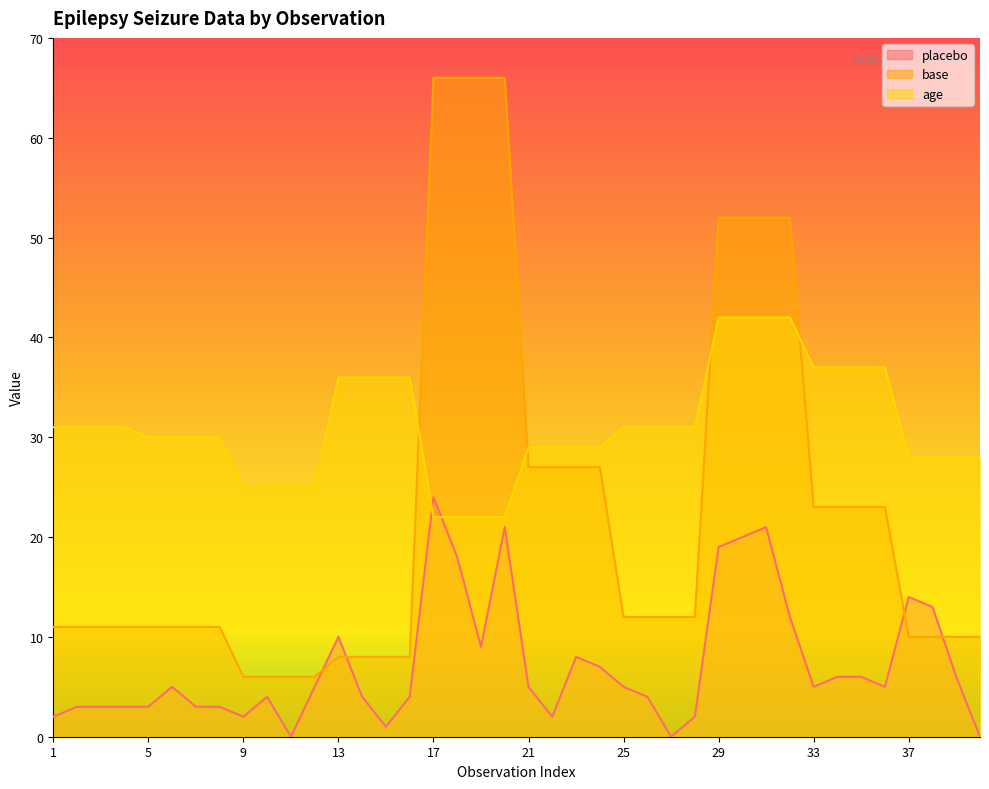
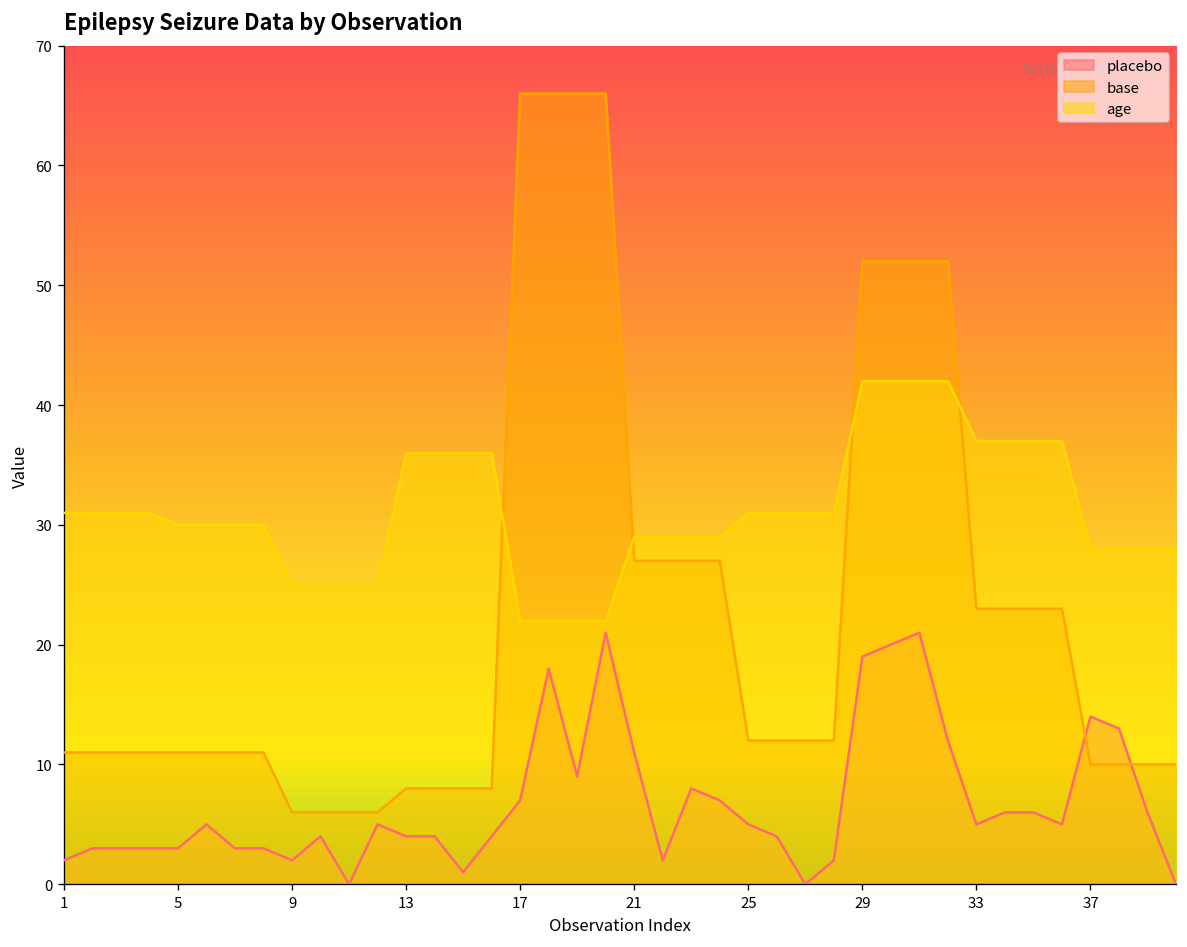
placebo, 13: 10 -> 4
placebo, 17: 24 -> 7
placebo, 21: 5 -> 11
